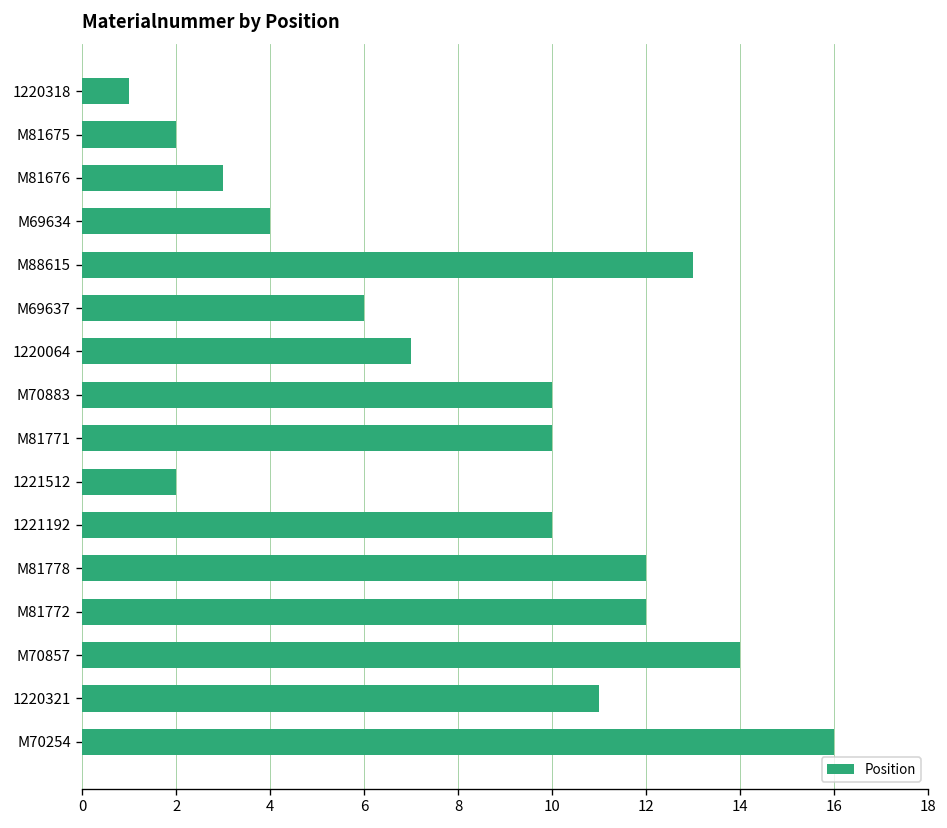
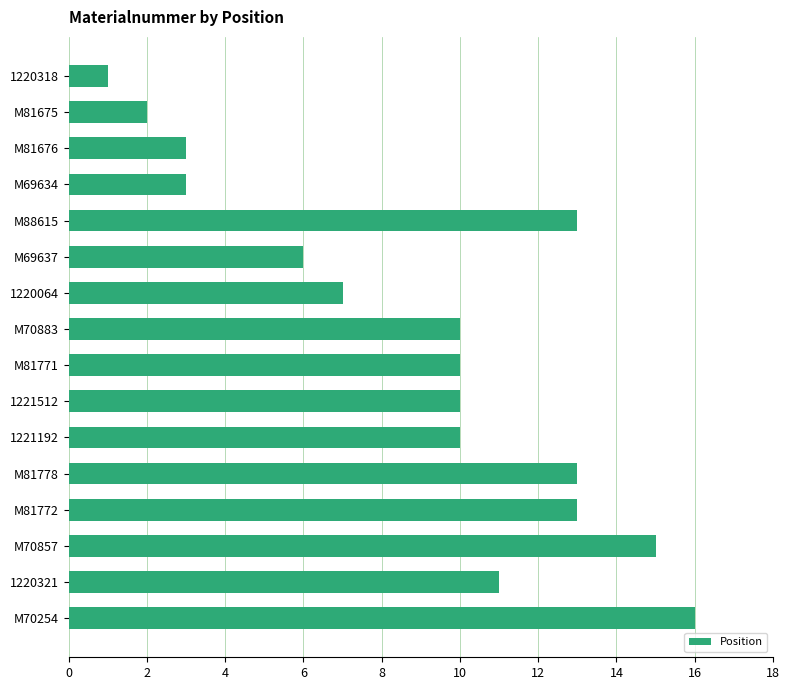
M69634: 4 -> 3
1221512: 2 -> 10
M81778: 12 -> 13
M81772: 12 -> 13
M70857: 14 -> 15
